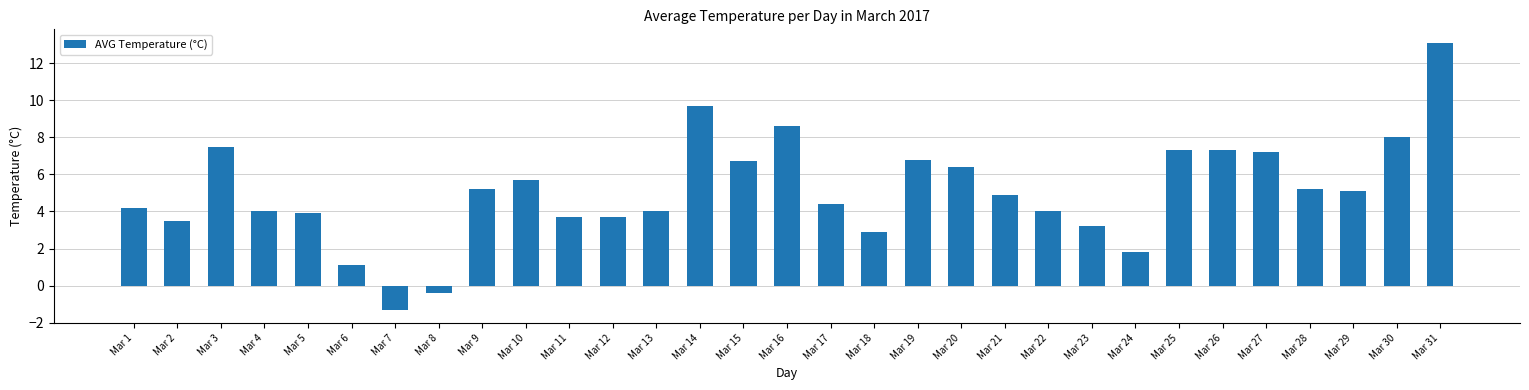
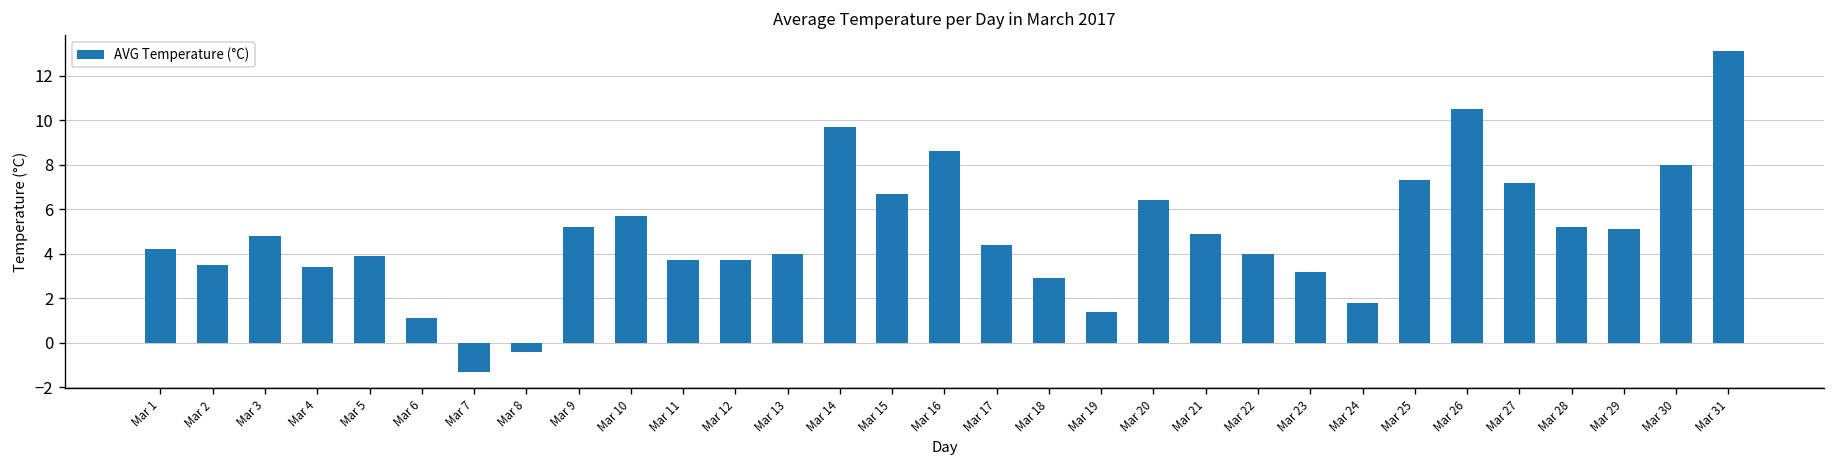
Mar 3: 7.5 -> 4.8
Mar 4: 4.0 -> 3.4
Mar 19: 6.8 -> 1.4
Mar 26: 7.3 -> 10.5
